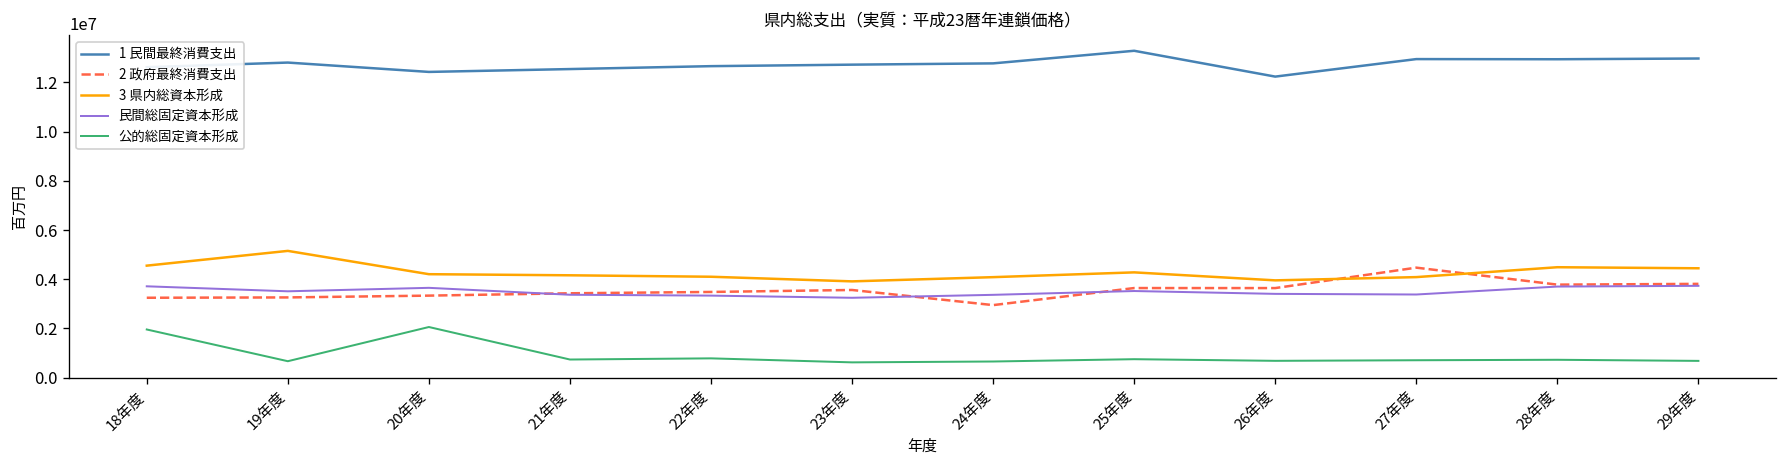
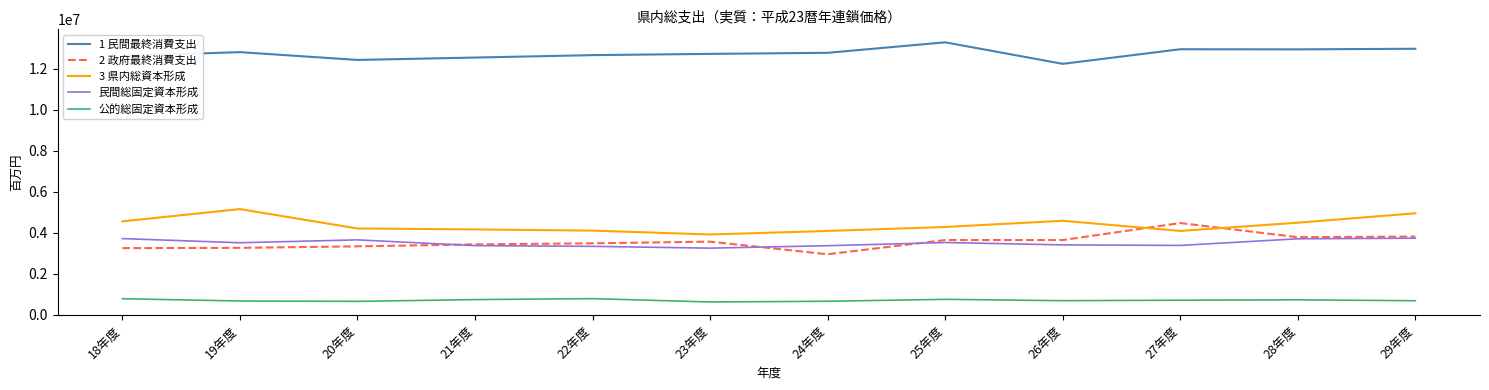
公的総固定資本形成, 18年度: 2000000 -> 800000
公的総固定資本形成, 20年度: 2100000 -> 700000
3 県内総資本形成, 26年度: 4000000 -> 4600000
3 県内総資本形成, 29年度: 4400000 -> 4900000
